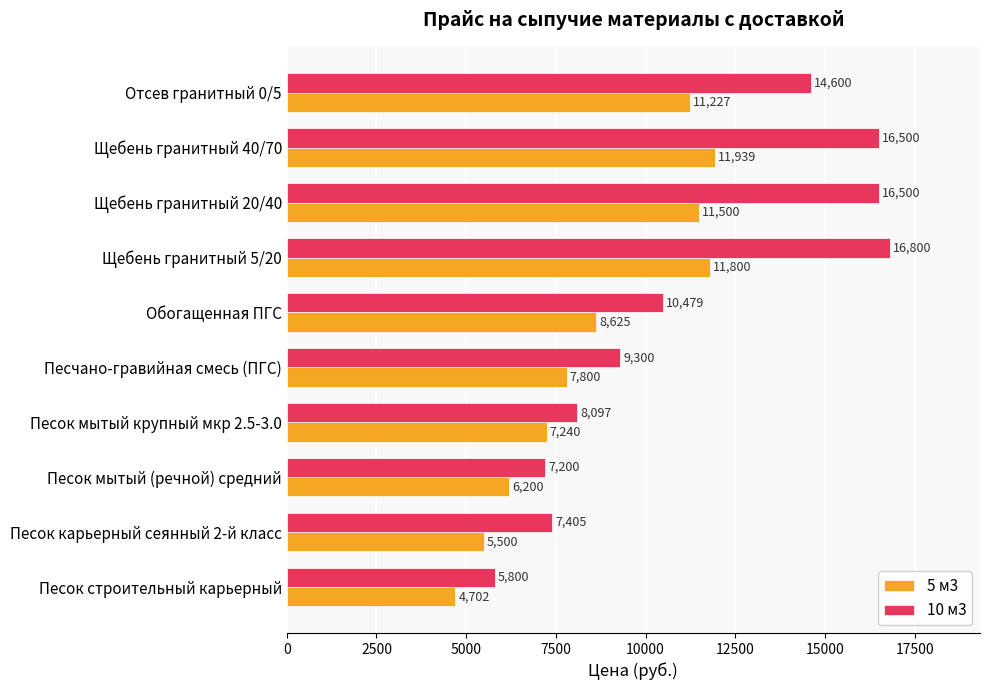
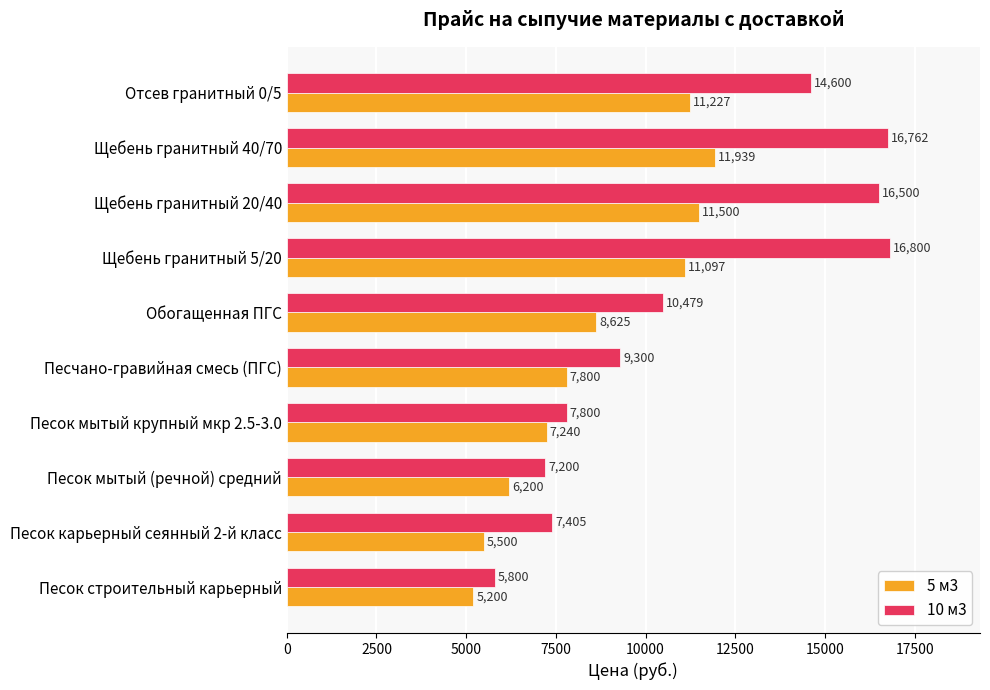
10 м3, Щебень гранитный 40/70: 16,500 -> 16,762
5 м3, Щебень гранитный 5/20: 11,800 -> 11,097
10 м3, Песок мытый крупный мкр 2.5-3.0: 8,097 -> 7,800
5 м3, Песок строительный карьерный: 4,702 -> 5,200
